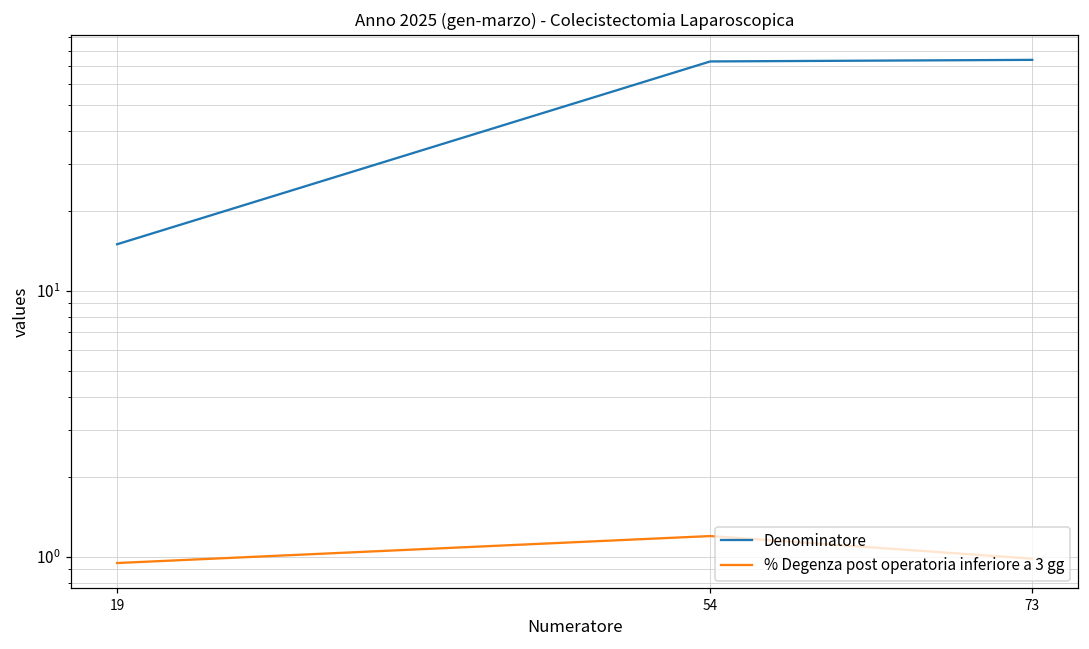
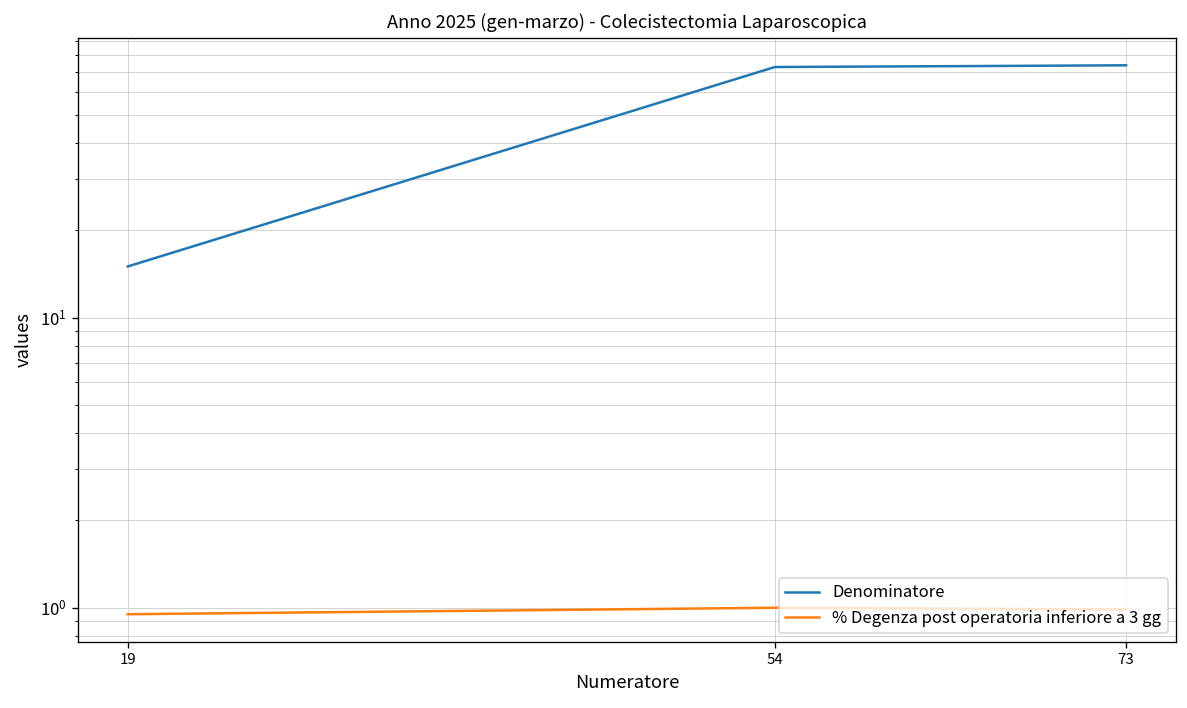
% Degenza post operatoria inferiore a 3 gg, 54: 1.2 -> 1.0
